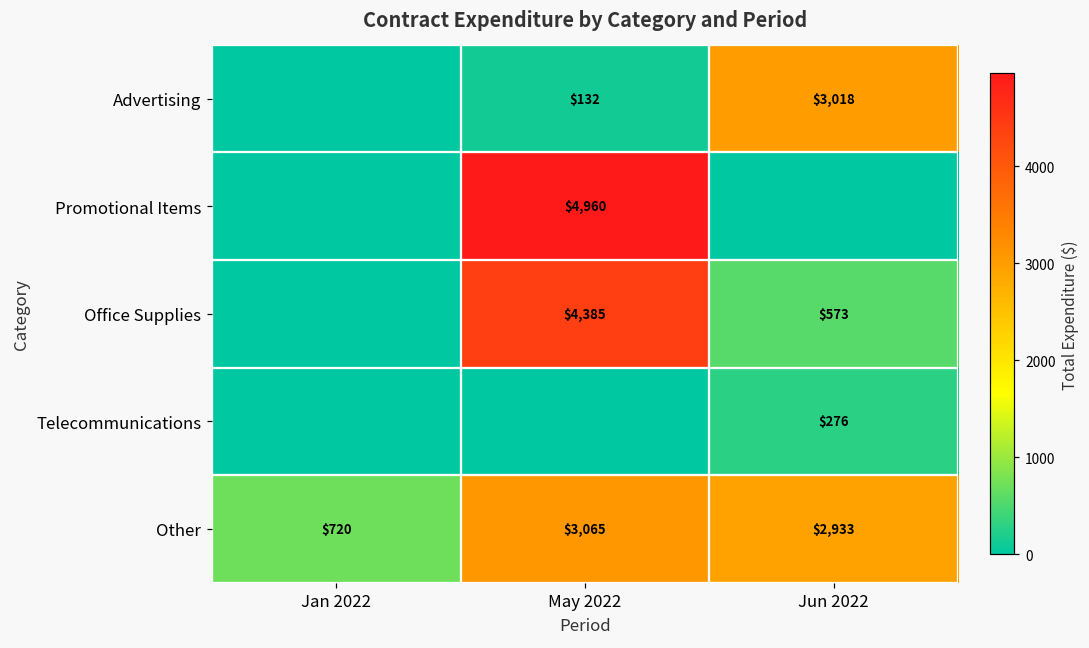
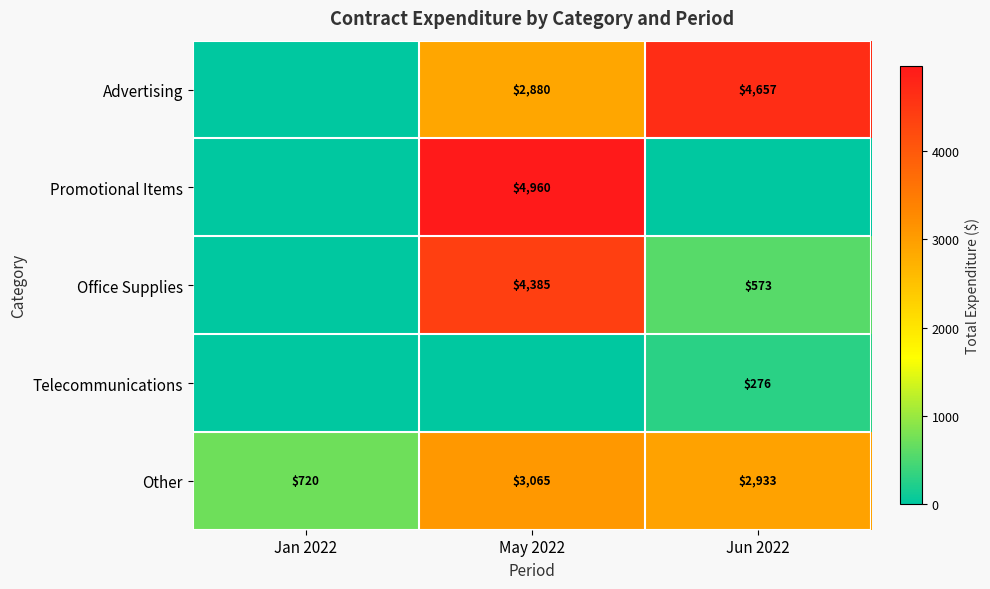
Advertising, May 2022: $132 -> $2,880
Advertising, Jun 2022: $3,018 -> $4,657
